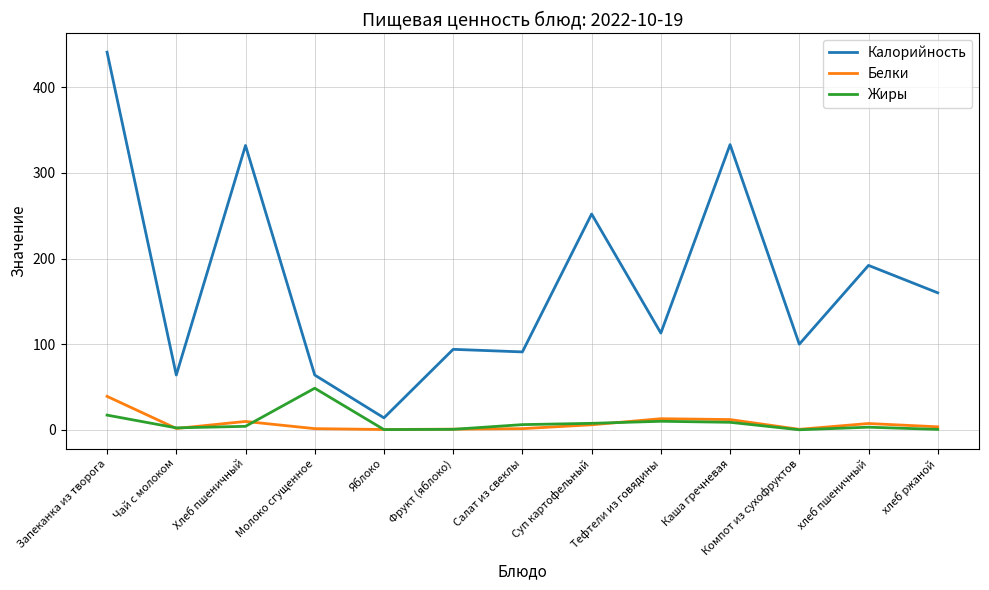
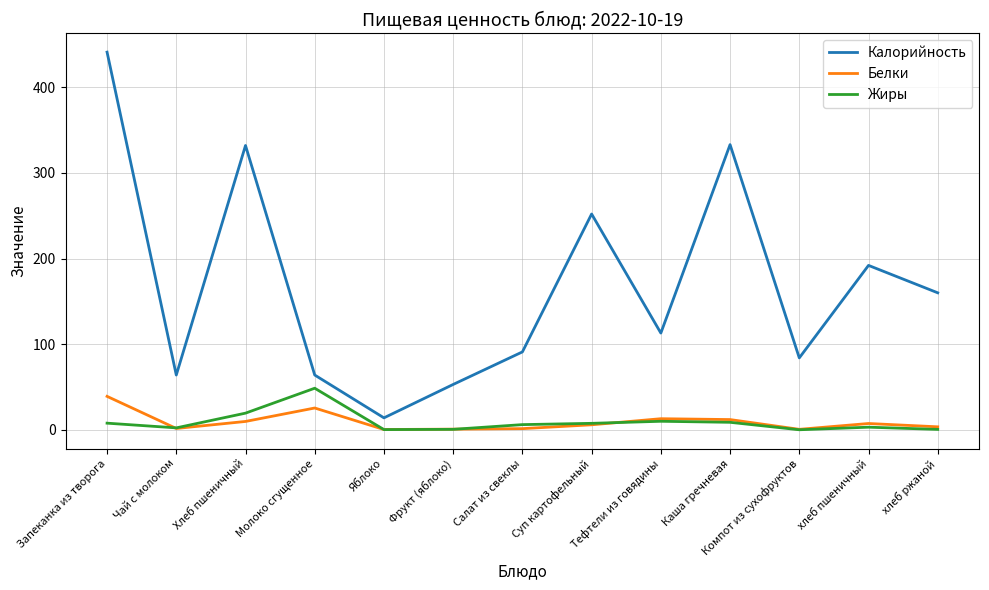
Жиры, Запеканка из творога: 20 -> 10
Жиры, Хлеб пшеничный: 0 -> 20
Белки, Молоко сгущенное: 0 -> 30
Калорийность, Фрукт (яблоко): 90 -> 50
Калорийность, Компот из сухофруктов: 100 -> 80
